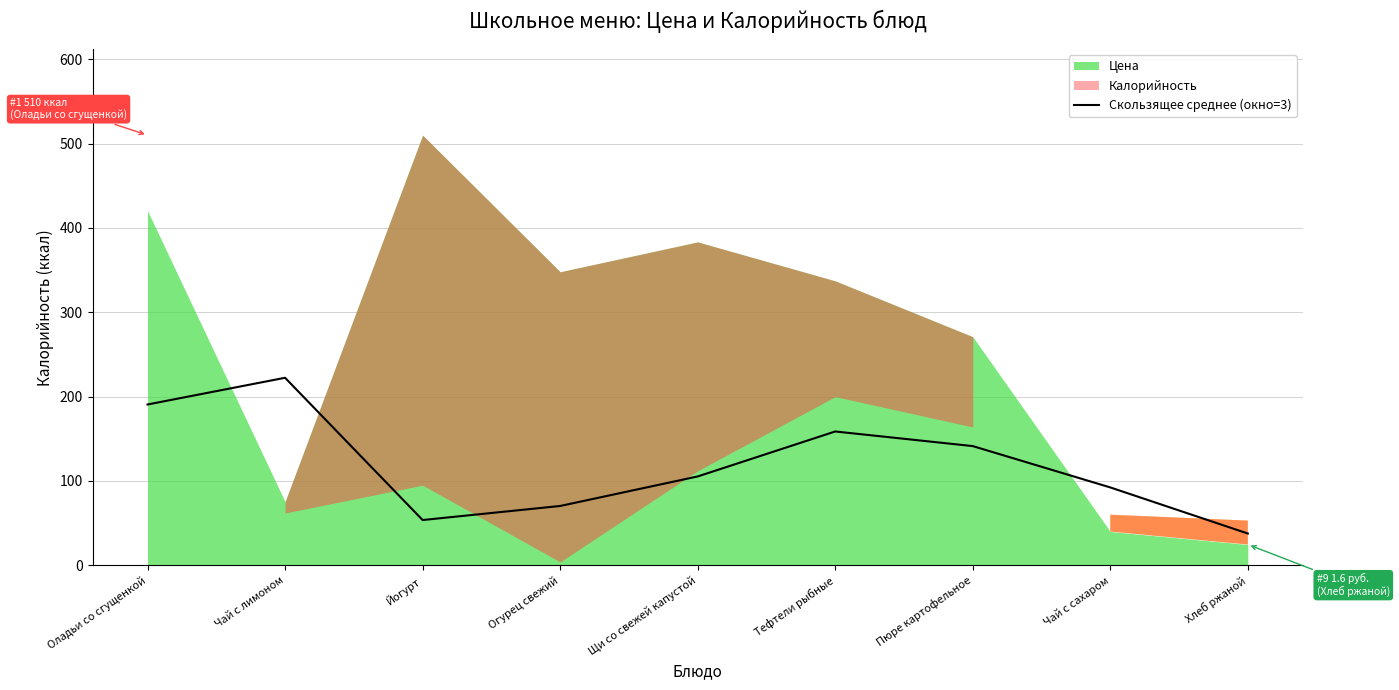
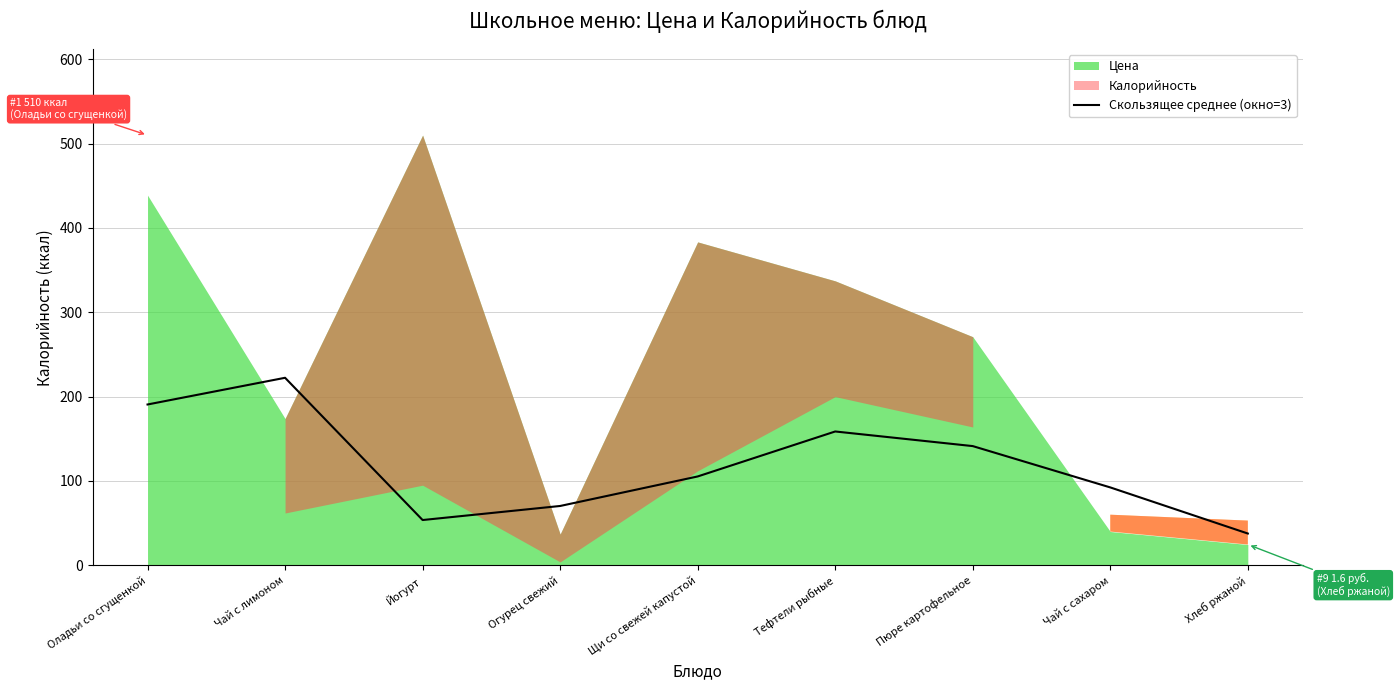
Цена, Оладьи со сгущенкой: 420 -> 440
Цена, Чай с лимоном: 80 -> 170
Цена, Огурец свежий: 350 -> 40
